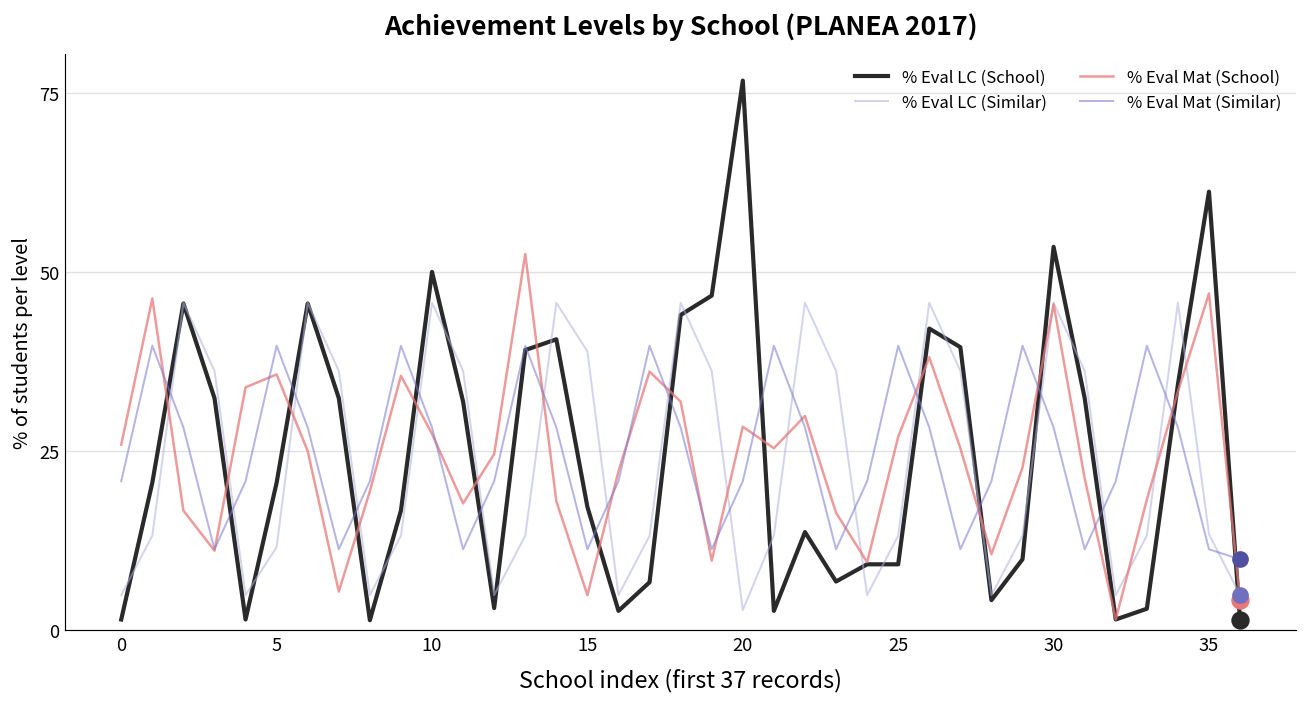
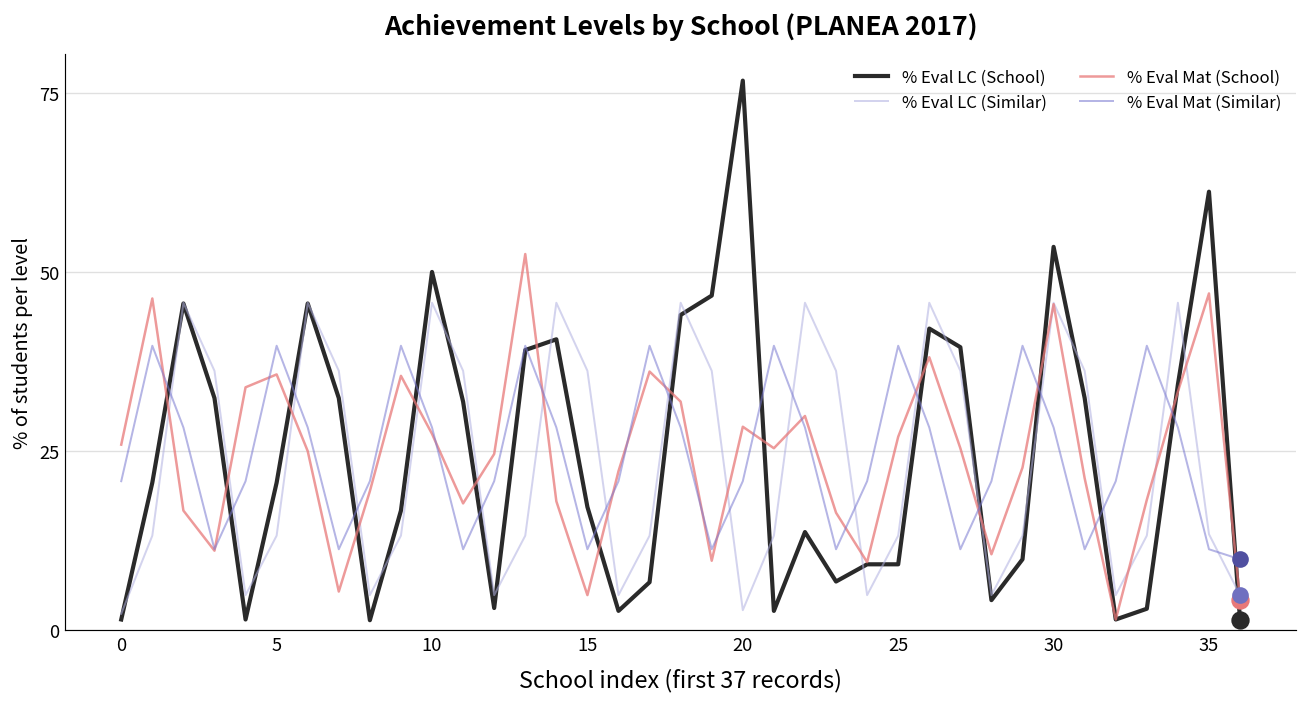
% Eval LC (Similar), 0: 5 -> 2
% Eval LC (Similar), 5: 12 -> 13
% Eval LC (Similar), 15: 39 -> 36
